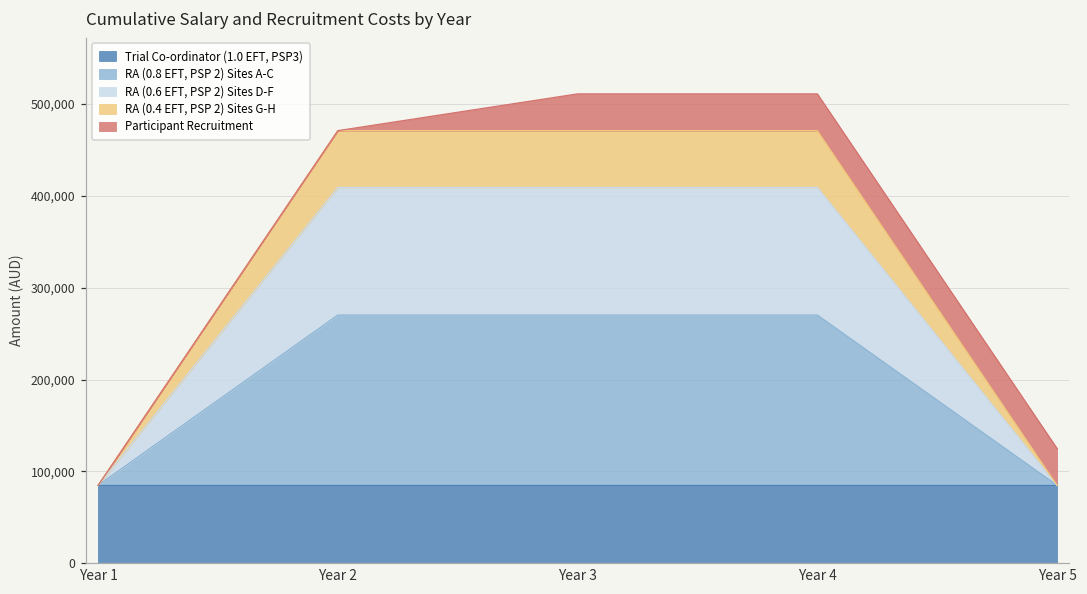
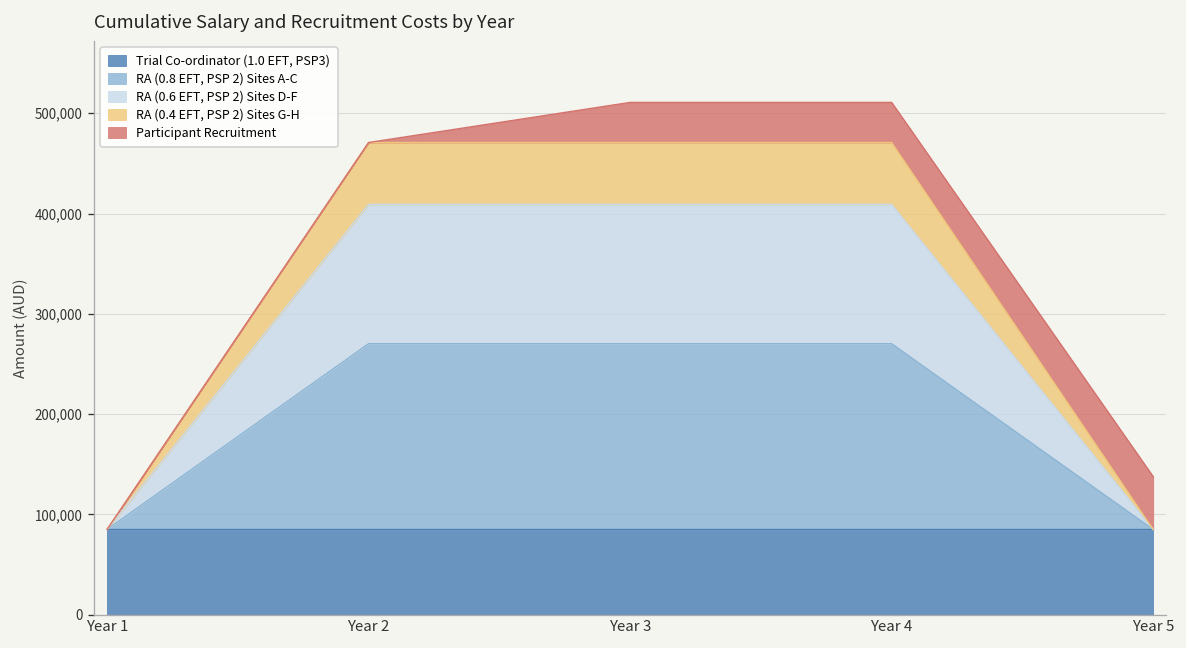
Participant Recruitment, Year 5: 40,000 -> 50,000
